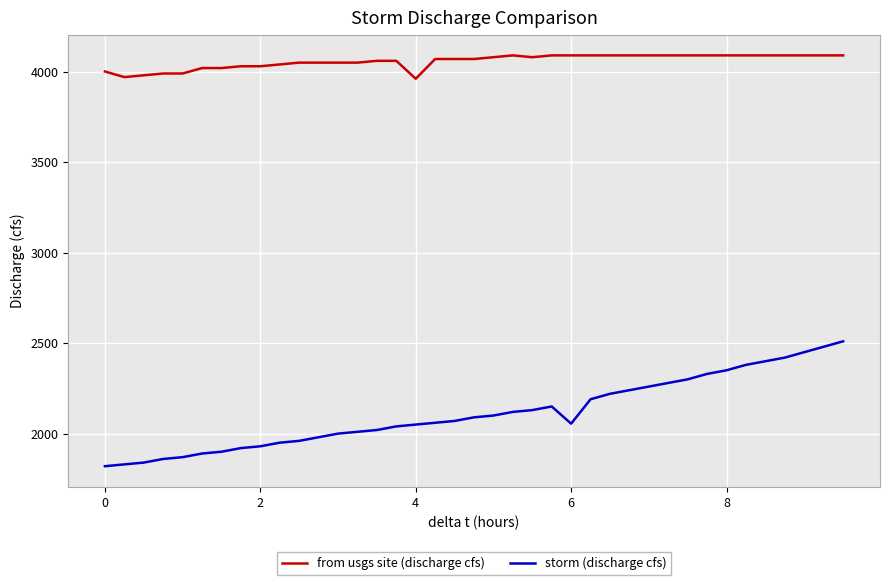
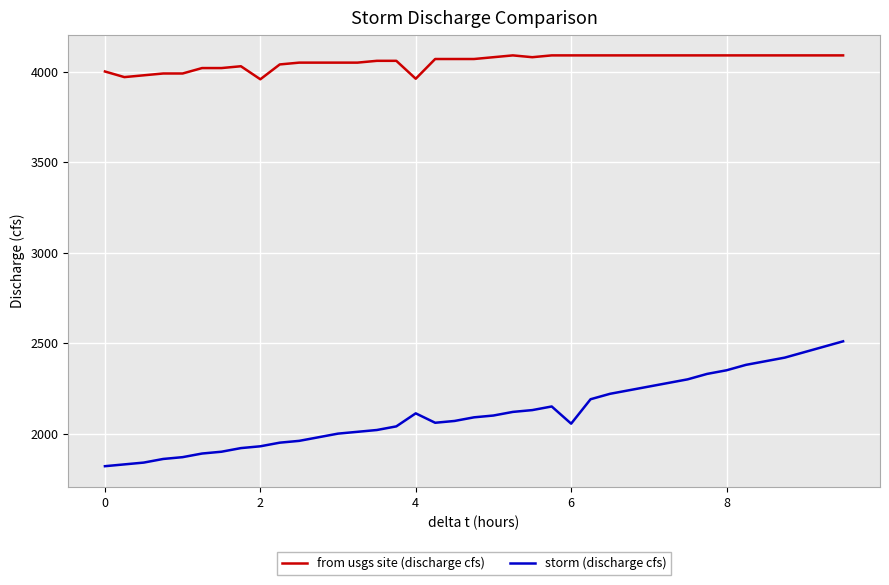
from usgs site (discharge cfs), 2: 4030 -> 3960
storm (discharge cfs), 4: 2050 -> 2110
